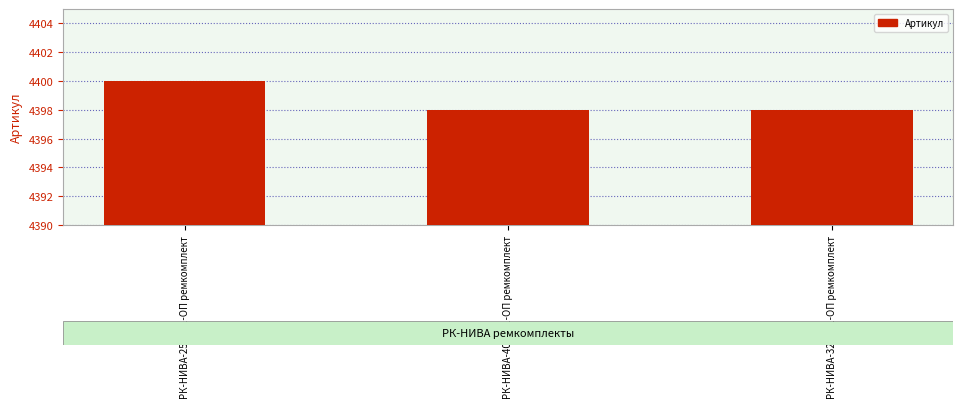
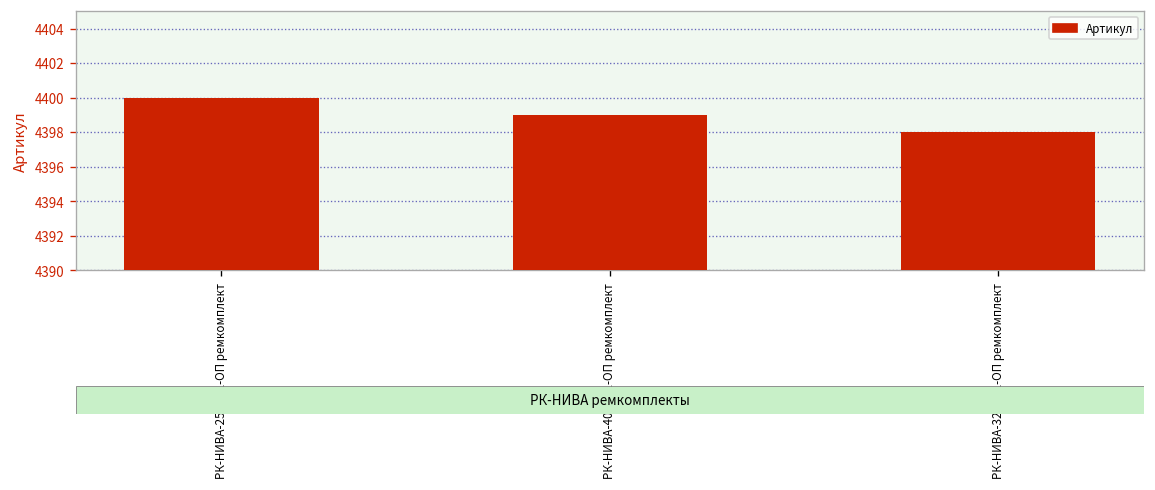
РК-НИВА-40.25/1-ОП ремкомплект: 4398 -> 4399
